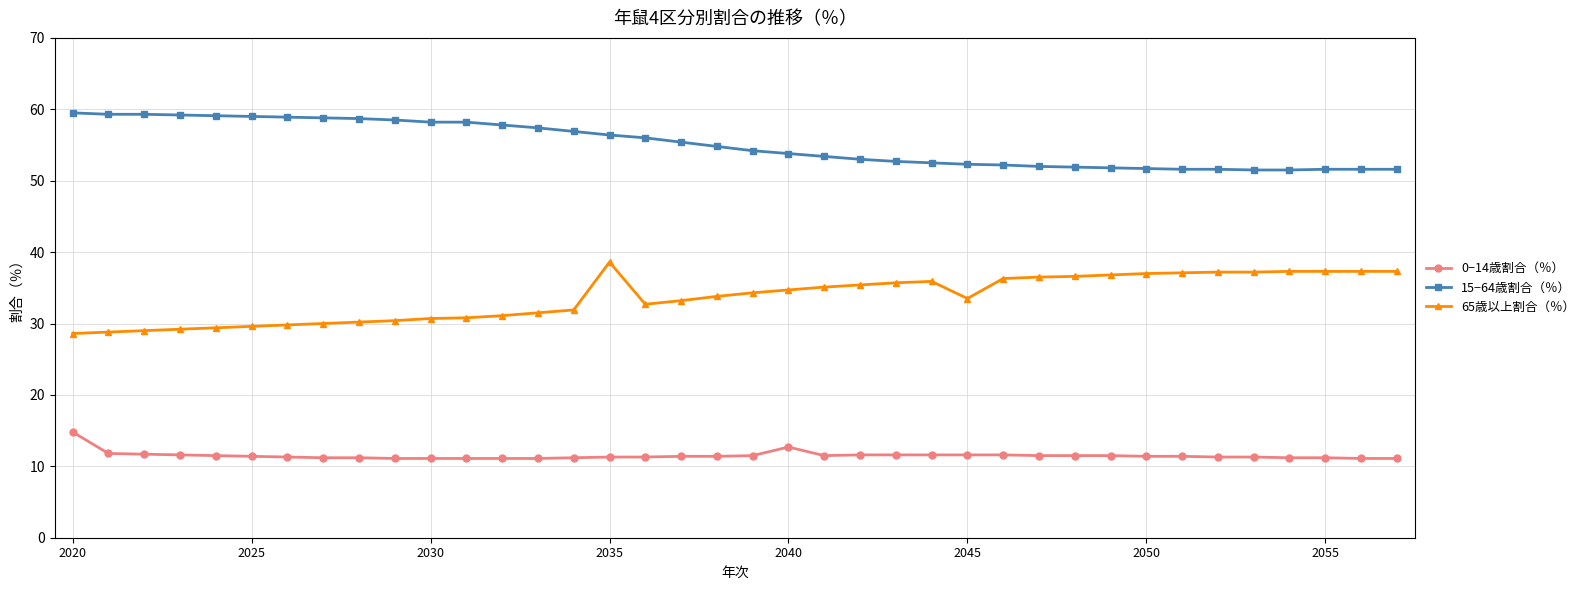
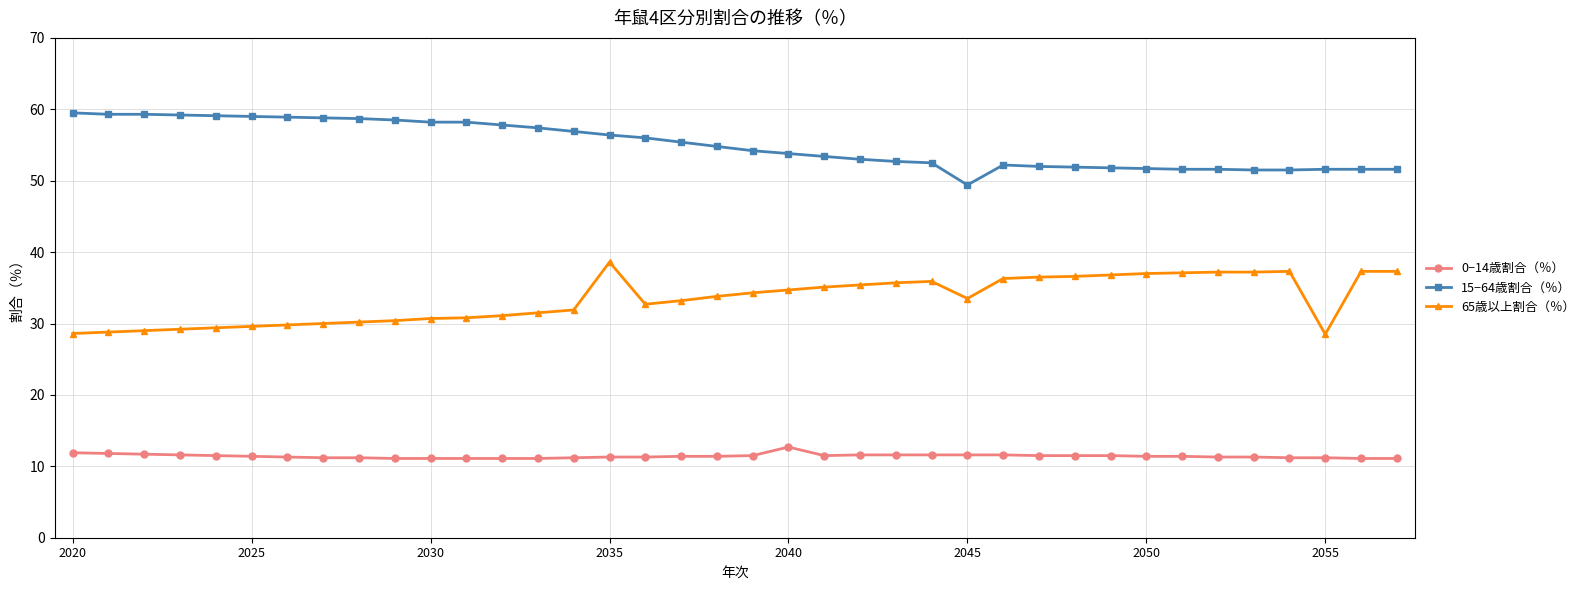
0−14歳割合（％）, 2020: 15 -> 12
15−64歳割合（％）, 2045: 52 -> 49
65歳以上割合（％）, 2055: 37 -> 29
